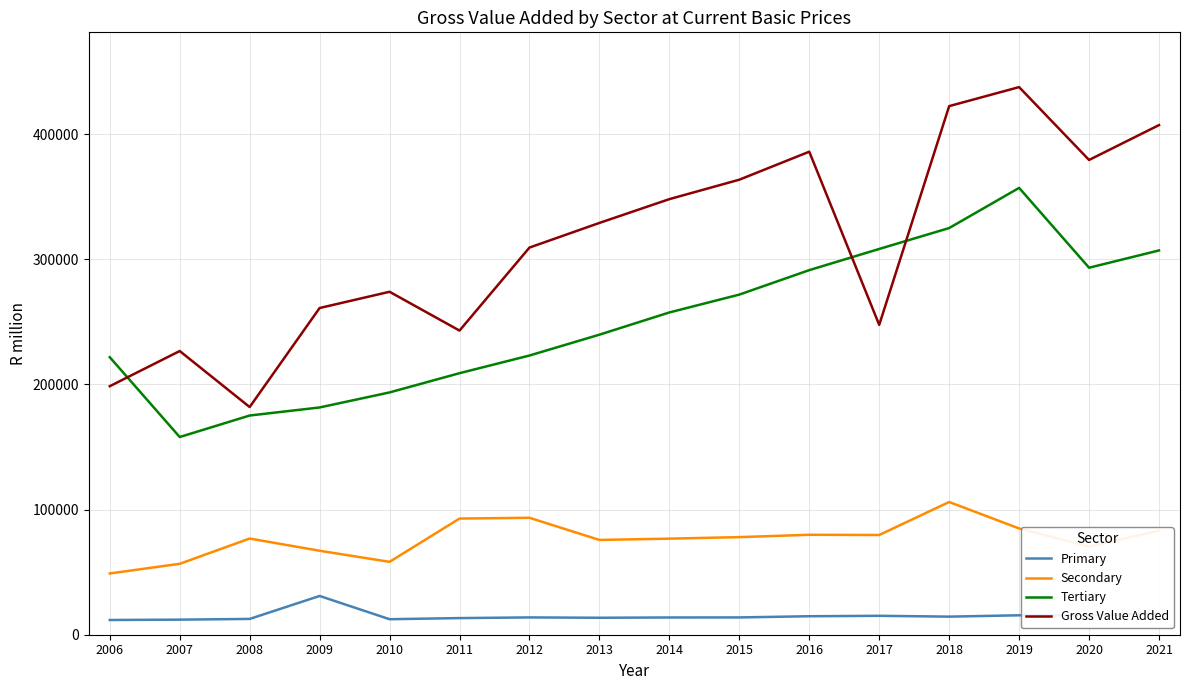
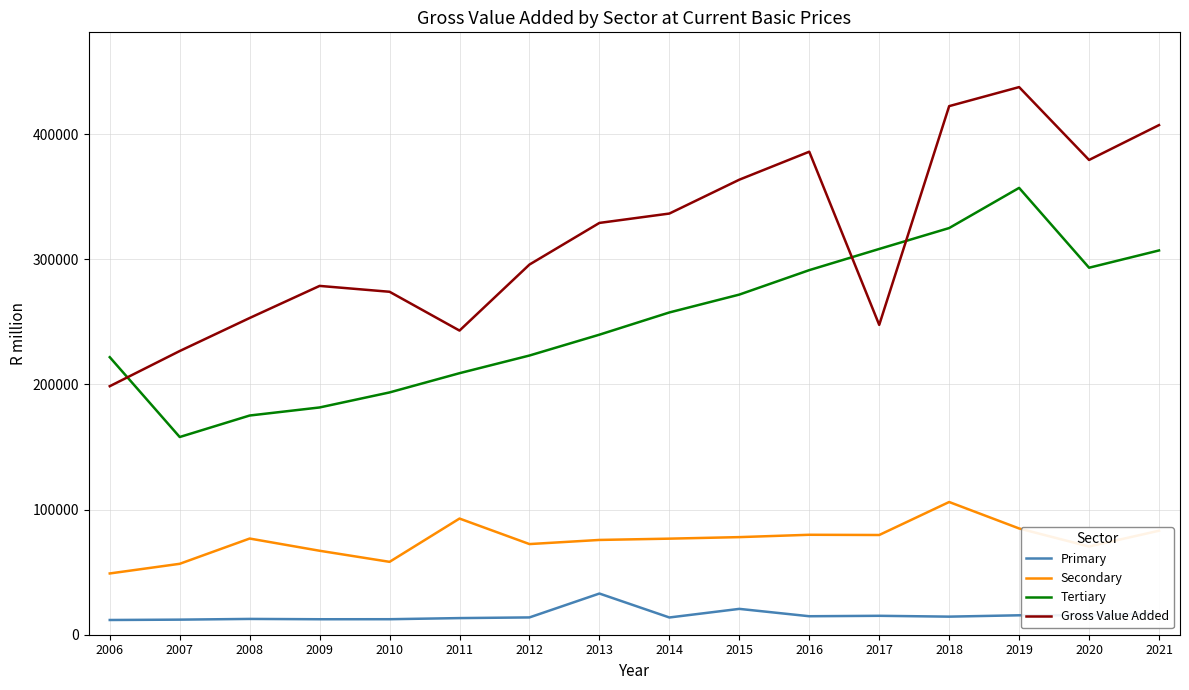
Gross Value Added, 2008: 182000 -> 253000
Primary, 2009: 31000 -> 12000
Gross Value Added, 2009: 261000 -> 279000
Secondary, 2012: 93000 -> 72000
Gross Value Added, 2012: 309000 -> 296000
Primary, 2013: 14000 -> 33000
Gross Value Added, 2014: 348000 -> 337000
Primary, 2015: 14000 -> 21000
